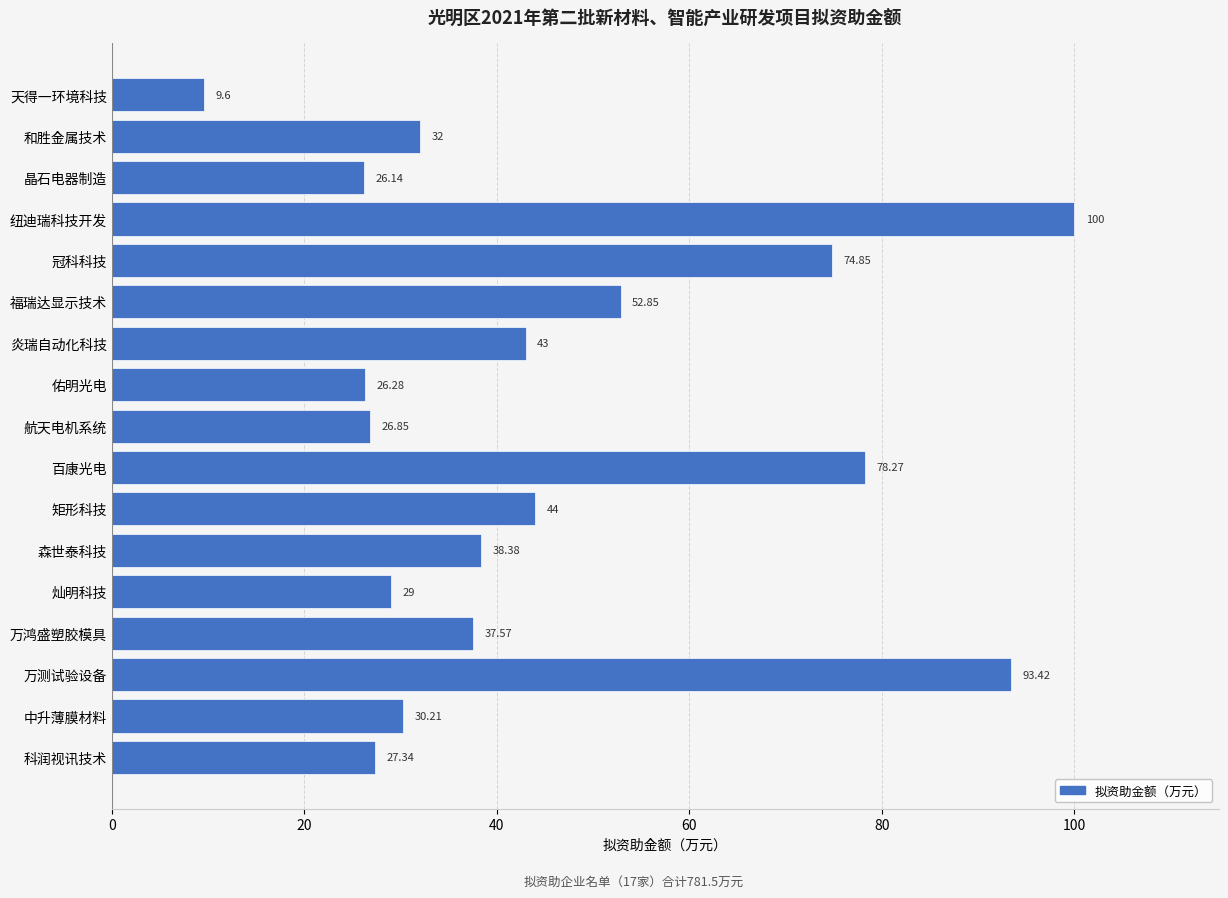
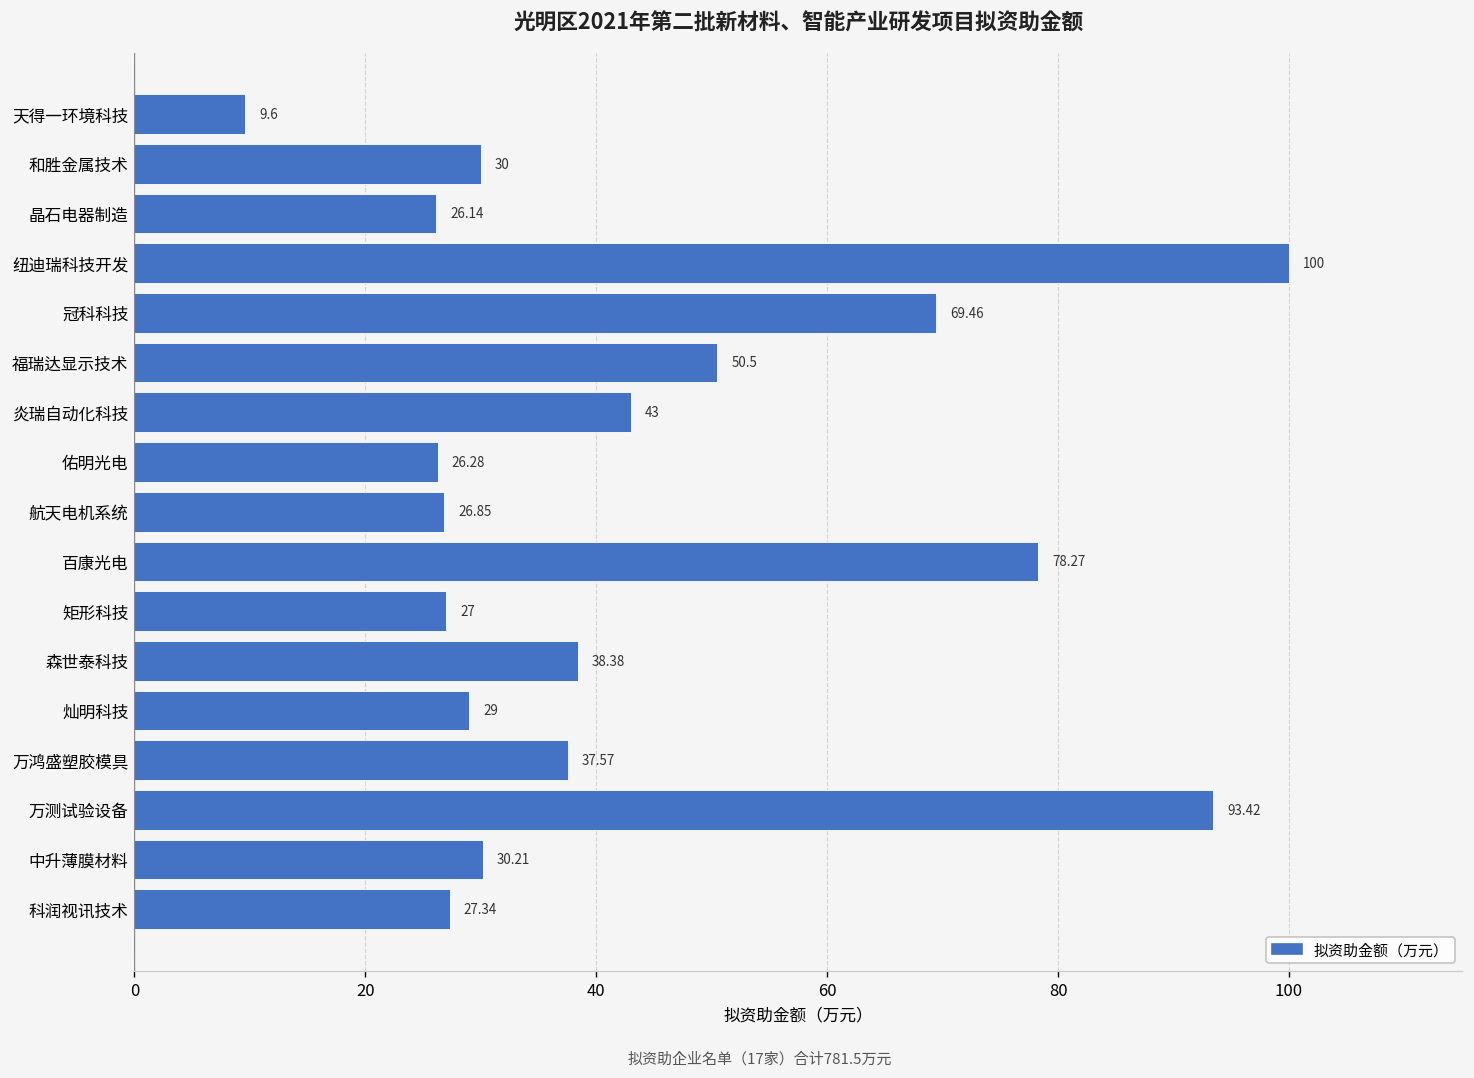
和胜金属技术: 32 -> 30
冠科科技: 74.85 -> 69.46
福瑞达显示技术: 52.85 -> 50.5
矩形科技: 44 -> 27
